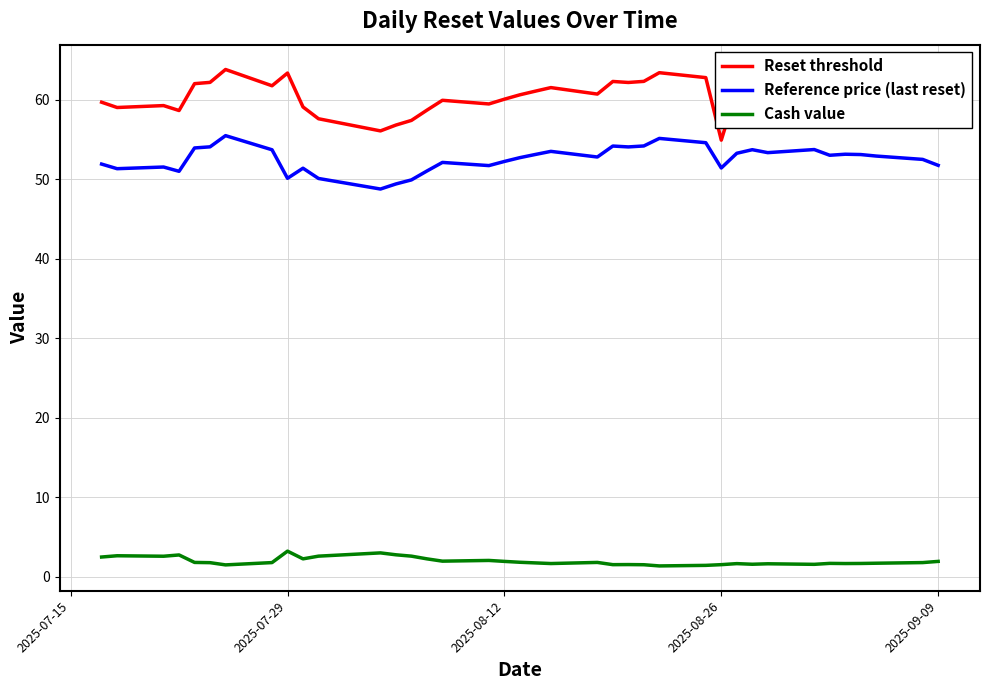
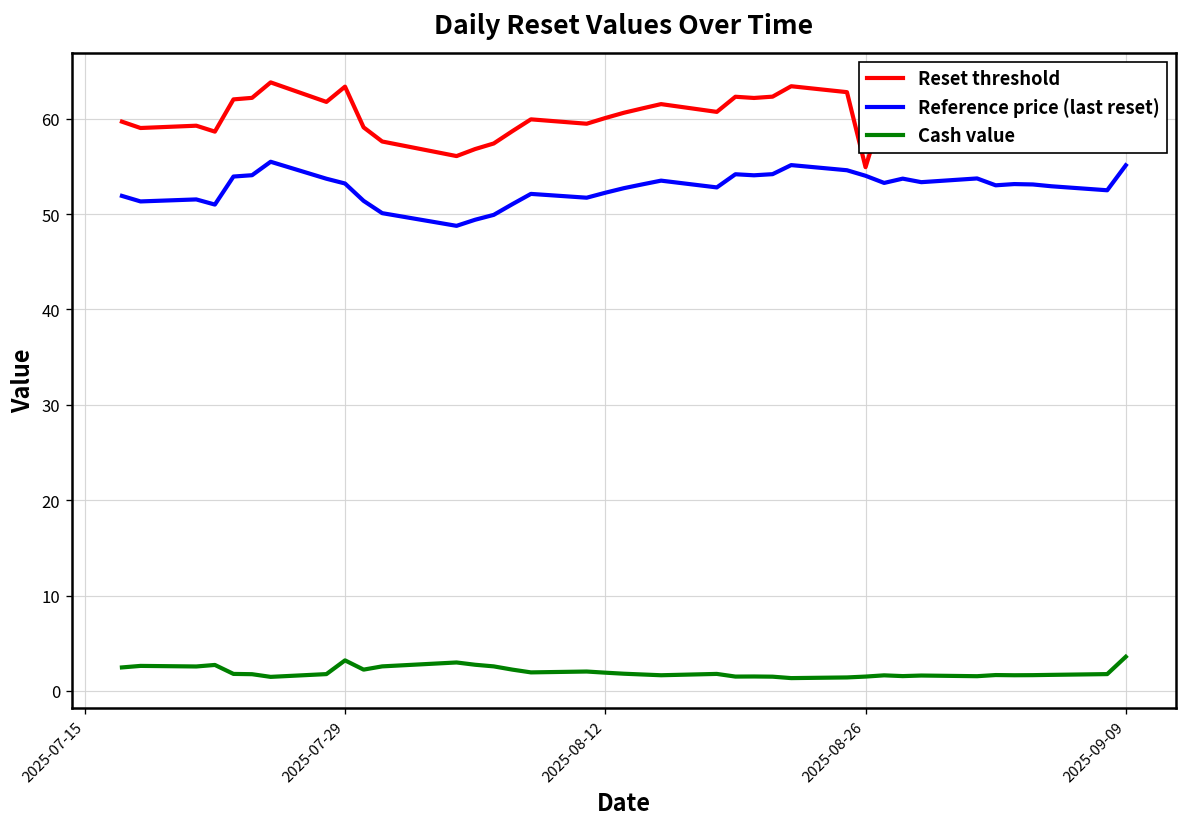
Reference price (last reset), 2025-07-29: 50 -> 53
Reference price (last reset), 2025-08-26: 51 -> 54
Reference price (last reset), 2025-09-09: 52 -> 55
Cash value, 2025-09-09: 2 -> 4
